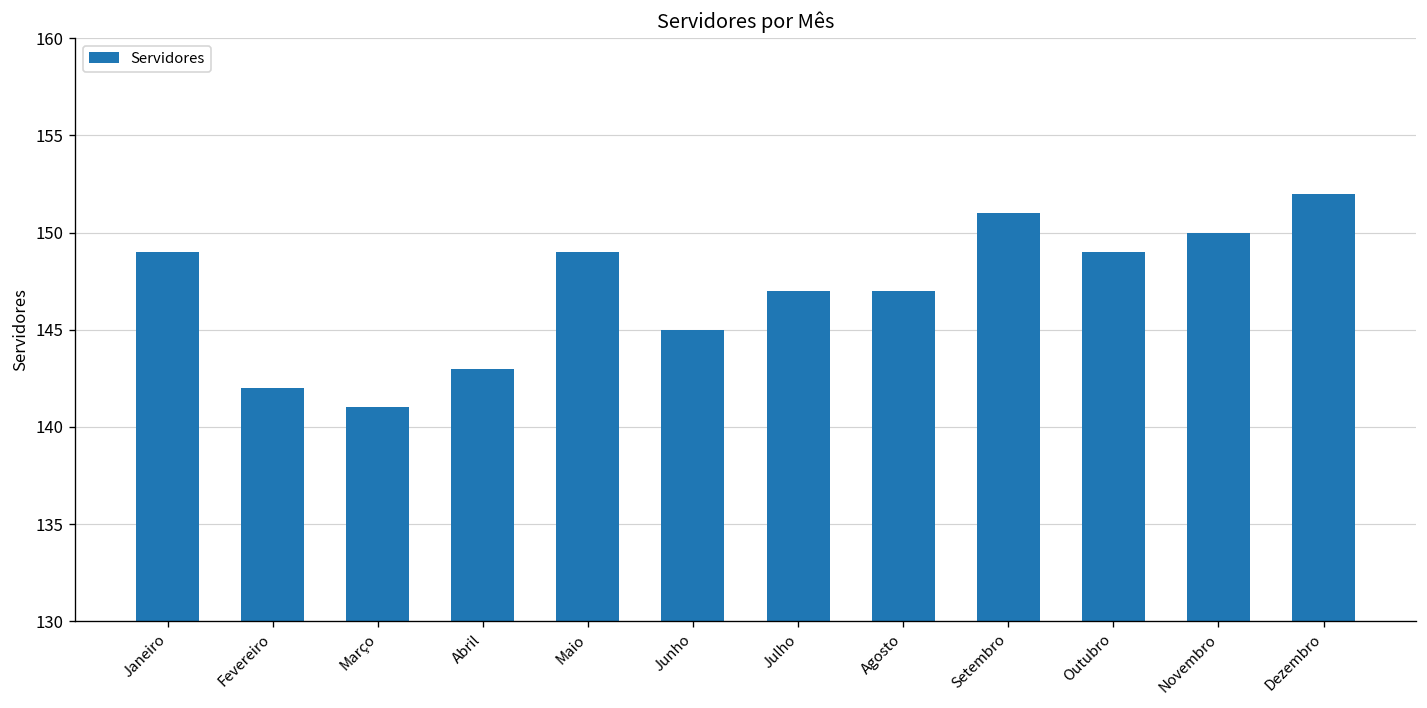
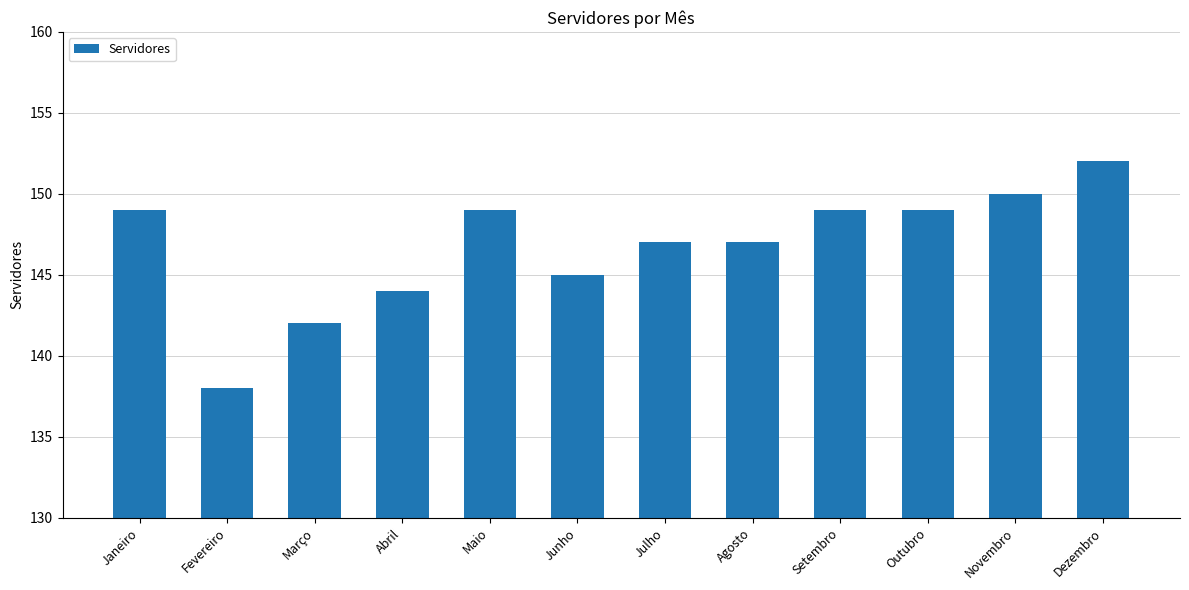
Fevereiro: 142 -> 138
Março: 141 -> 142
Abril: 143 -> 144
Setembro: 151 -> 149
